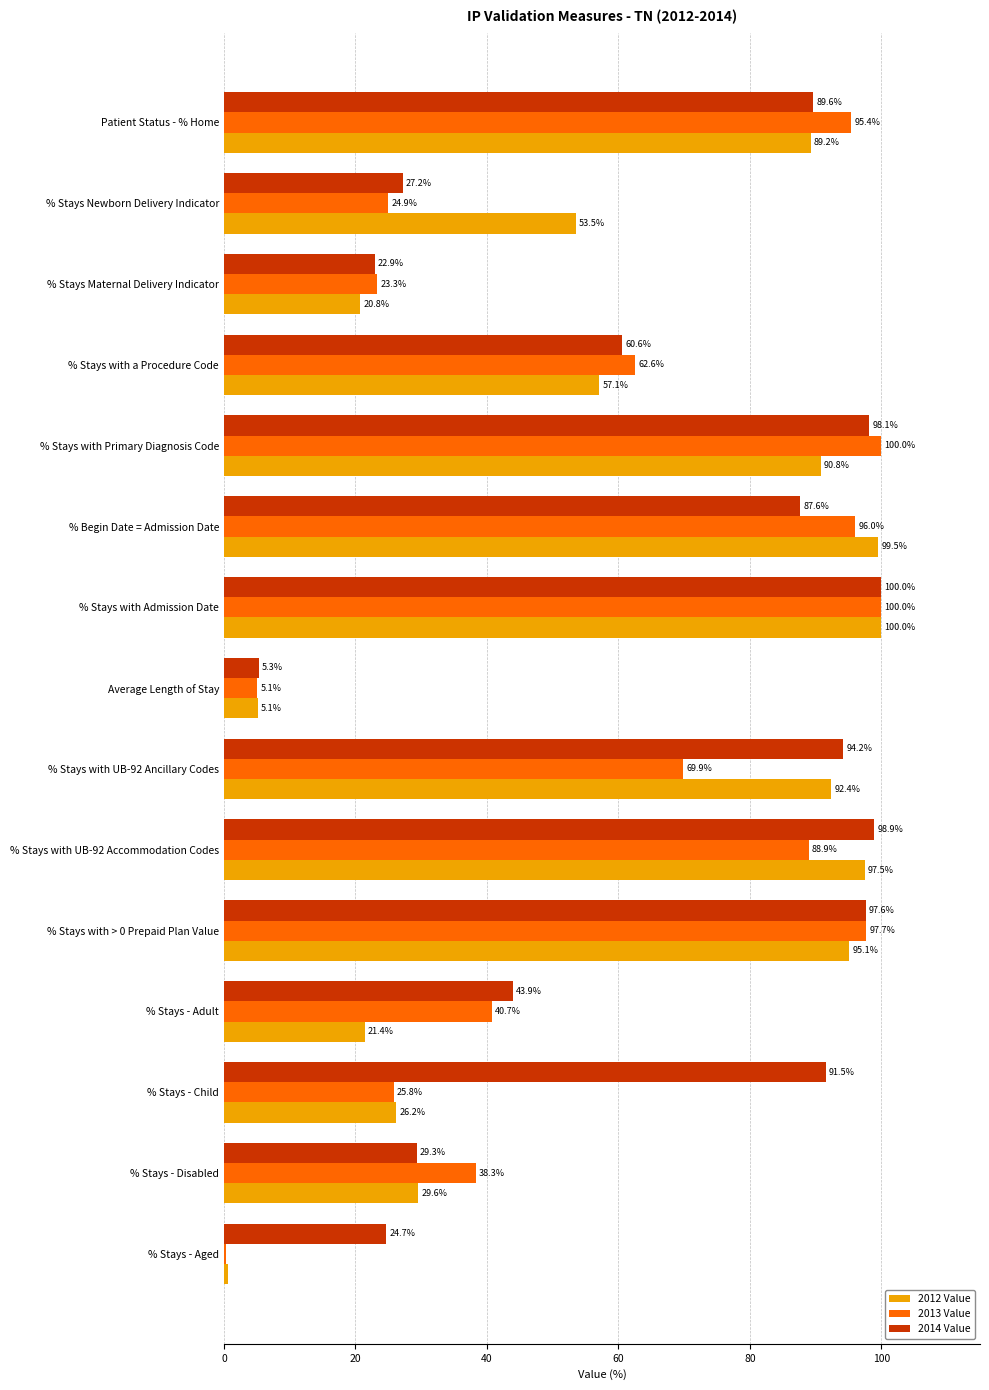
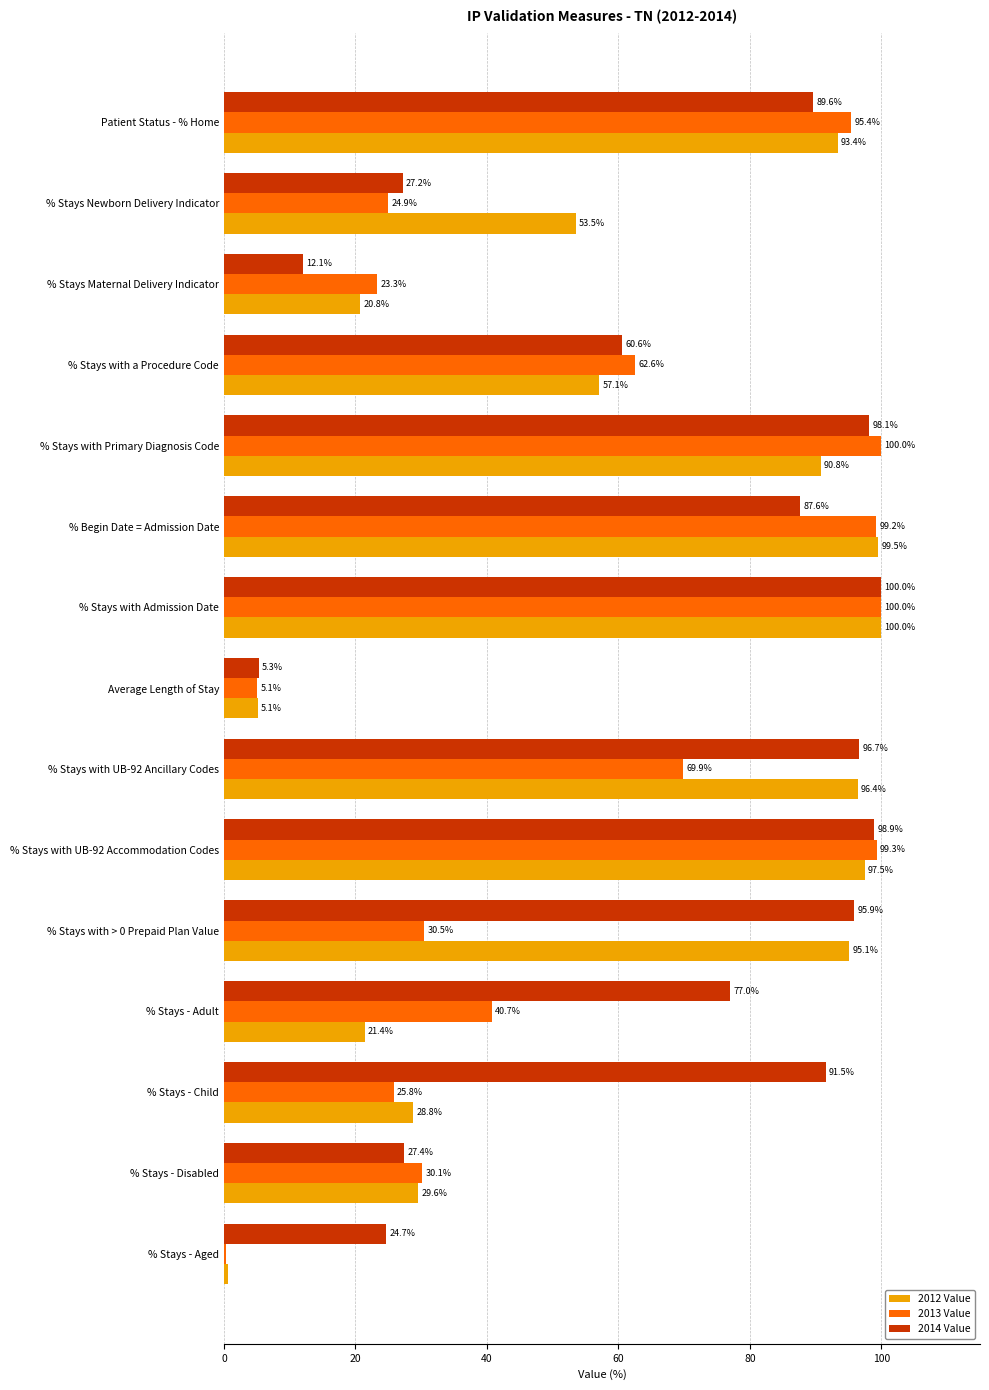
2012 Value, Patient Status - % Home: 89.2% -> 93.4%
2014 Value, % Stays Maternal Delivery Indicator: 22.9% -> 12.1%
2013 Value, % Begin Date = Admission Date: 96.0% -> 99.2%
2014 Value, % Stays with UB-92 Ancillary Codes: 94.2% -> 96.7%
2012 Value, % Stays with UB-92 Ancillary Codes: 92.4% -> 96.4%
2013 Value, % Stays with UB-92 Accommodation Codes: 88.9% -> 99.3%
2014 Value, % Stays with > 0 Prepaid Plan Value: 97.6% -> 95.9%
2013 Value, % Stays with > 0 Prepaid Plan Value: 97.7% -> 30.5%
2014 Value, % Stays - Adult: 43.9% -> 77.0%
2012 Value, % Stays - Child: 26.2% -> 28.8%
2014 Value, % Stays - Disabled: 29.3% -> 27.4%
2013 Value, % Stays - Disabled: 38.3% -> 30.1%
